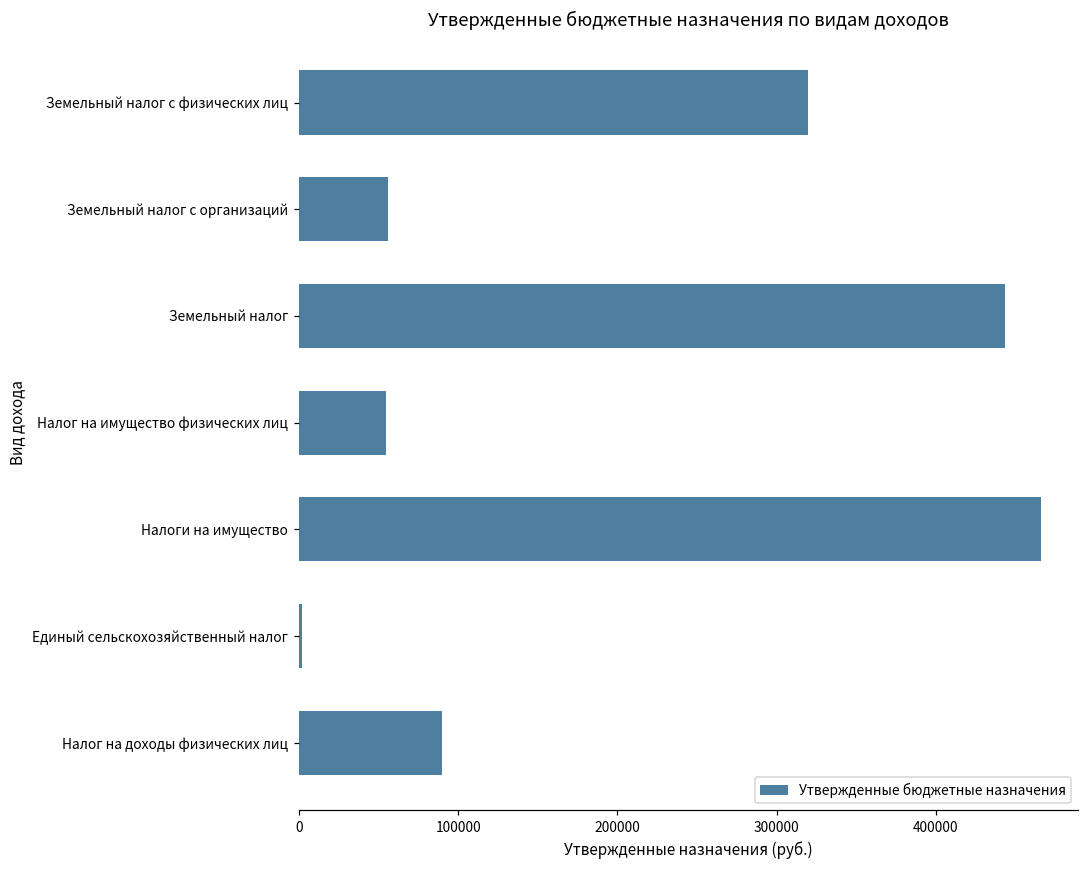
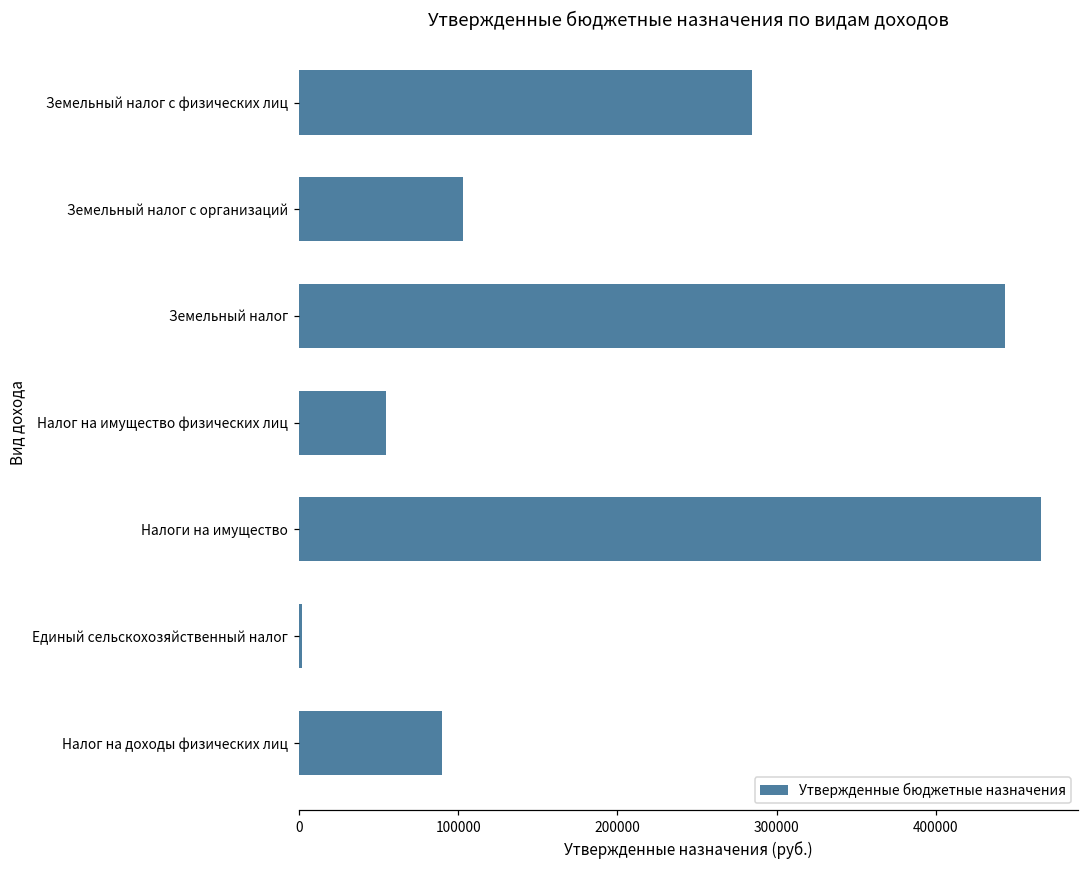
Земельный налог с физических лиц: 320000 -> 285000
Земельный налог с организаций: 56000 -> 103000
